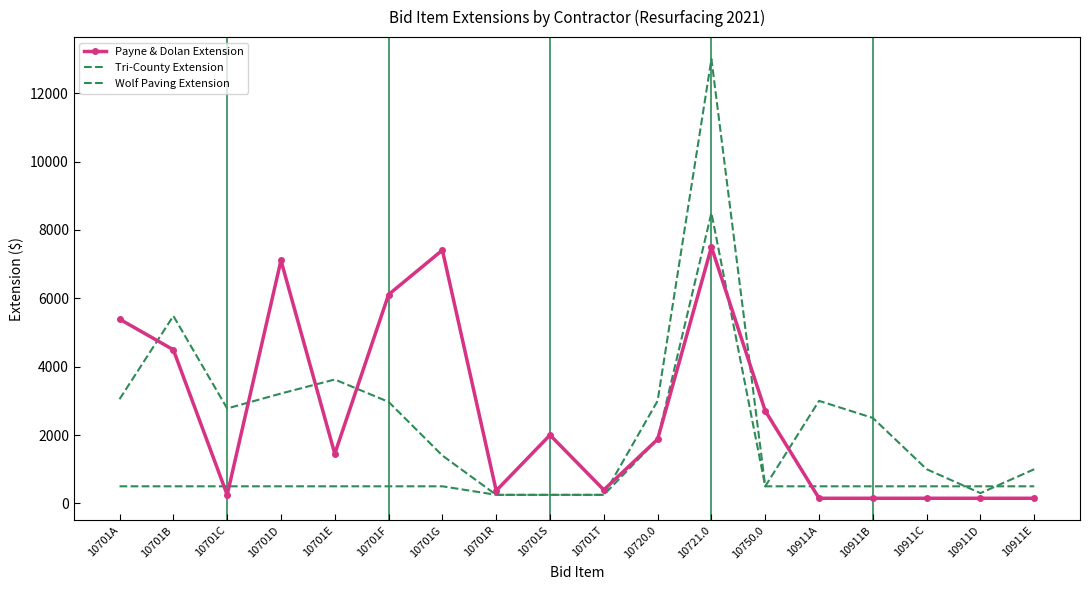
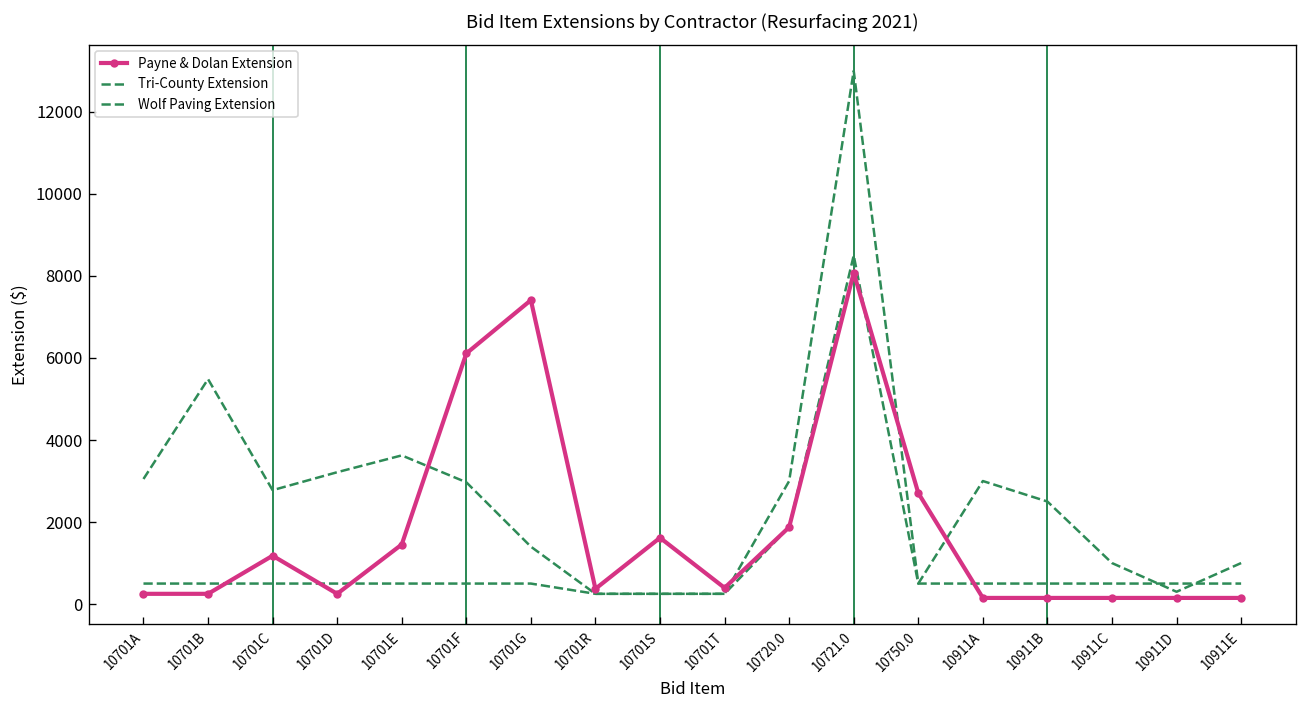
Payne & Dolan Extension, 10701A: 5400 -> 300
Payne & Dolan Extension, 10701B: 4500 -> 300
Payne & Dolan Extension, 10701C: 300 -> 1200
Payne & Dolan Extension, 10701D: 7100 -> 300
Payne & Dolan Extension, 10701S: 2000 -> 1600
Payne & Dolan Extension, 10721.0: 7500 -> 8100
